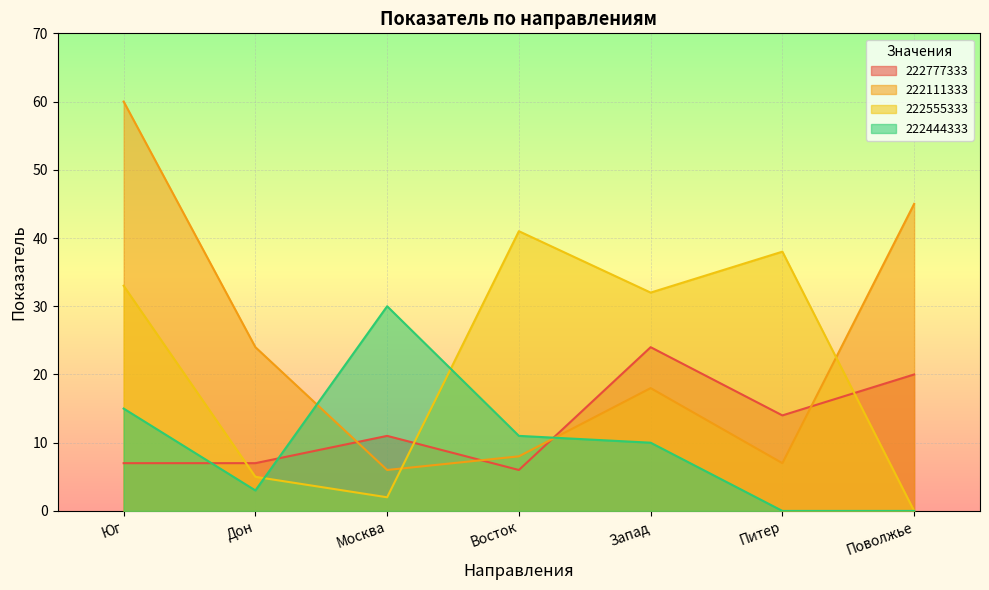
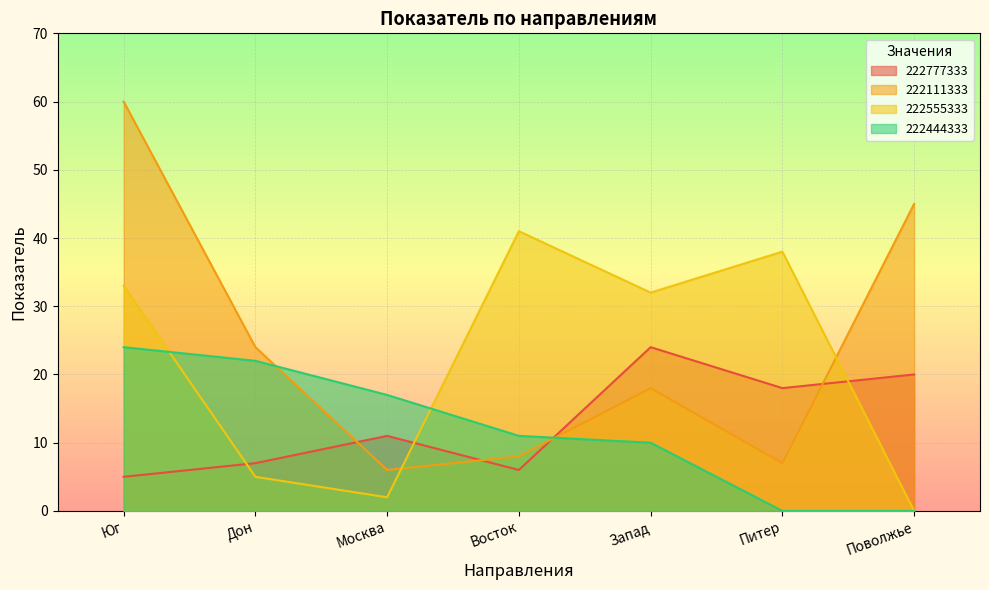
222777333, Юг: 7 -> 5
222444333, Юг: 15 -> 24
222444333, Дон: 3 -> 22
222444333, Москва: 30 -> 17
222777333, Питер: 14 -> 18
